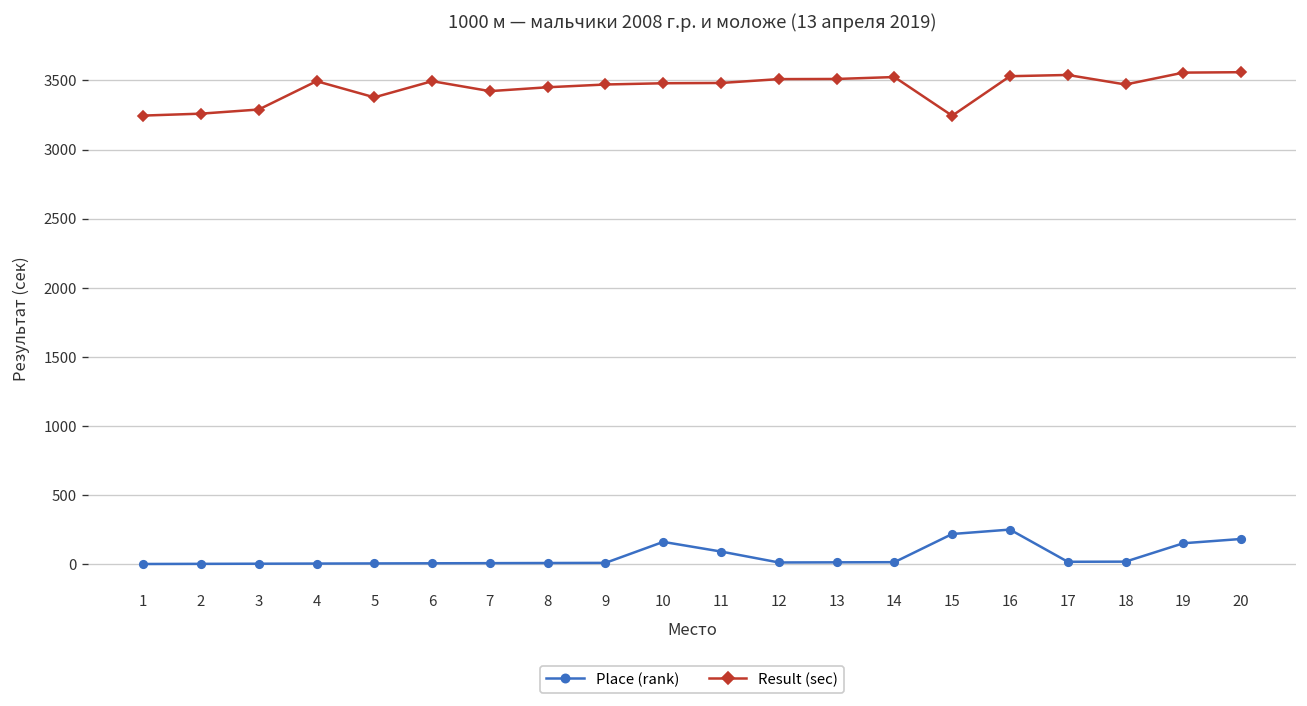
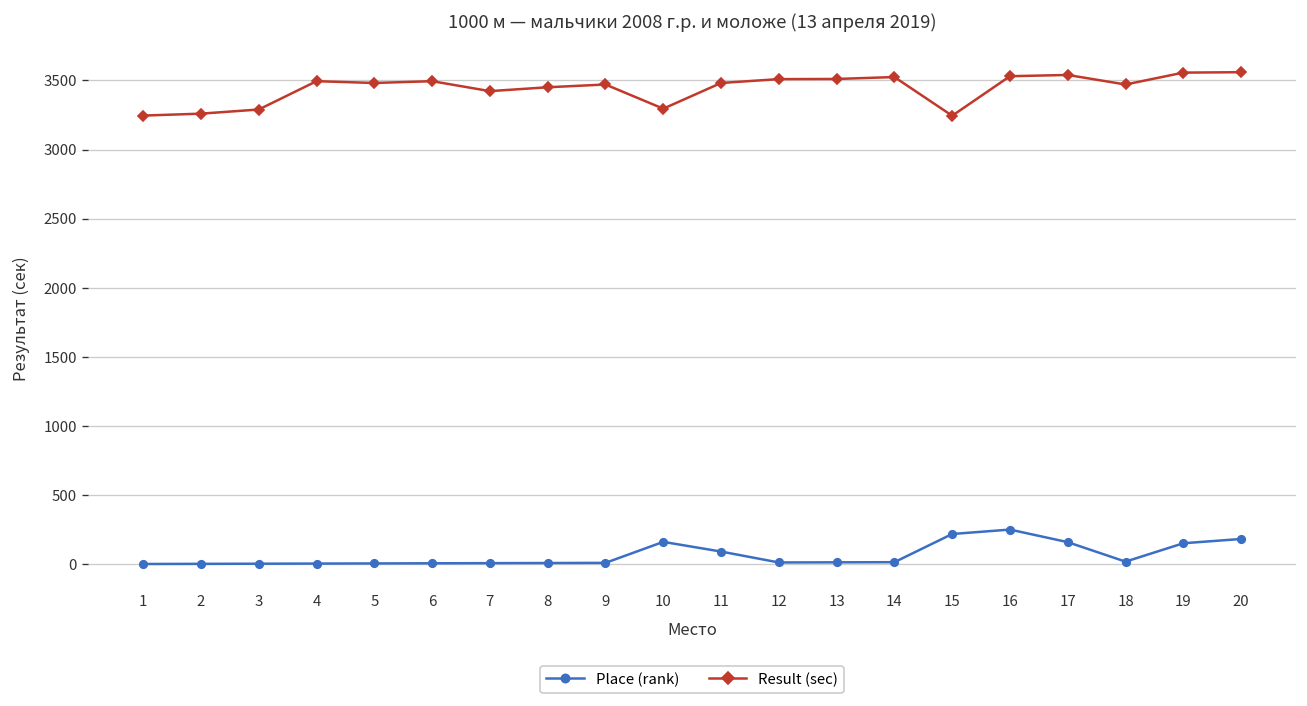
Result (sec), 5: 3380 -> 3480
Result (sec), 10: 3480 -> 3300
Place (rank), 17: 20 -> 160
